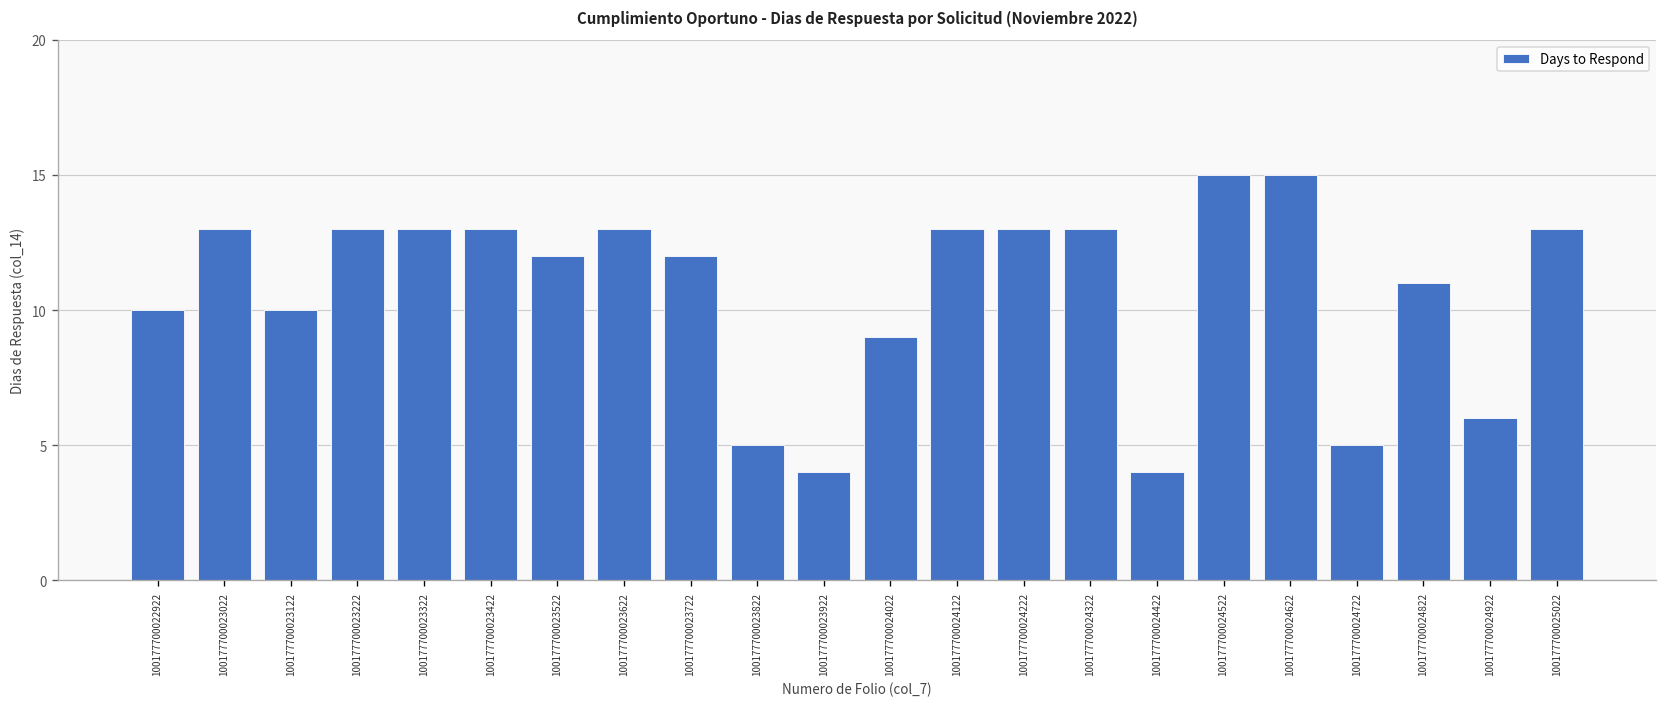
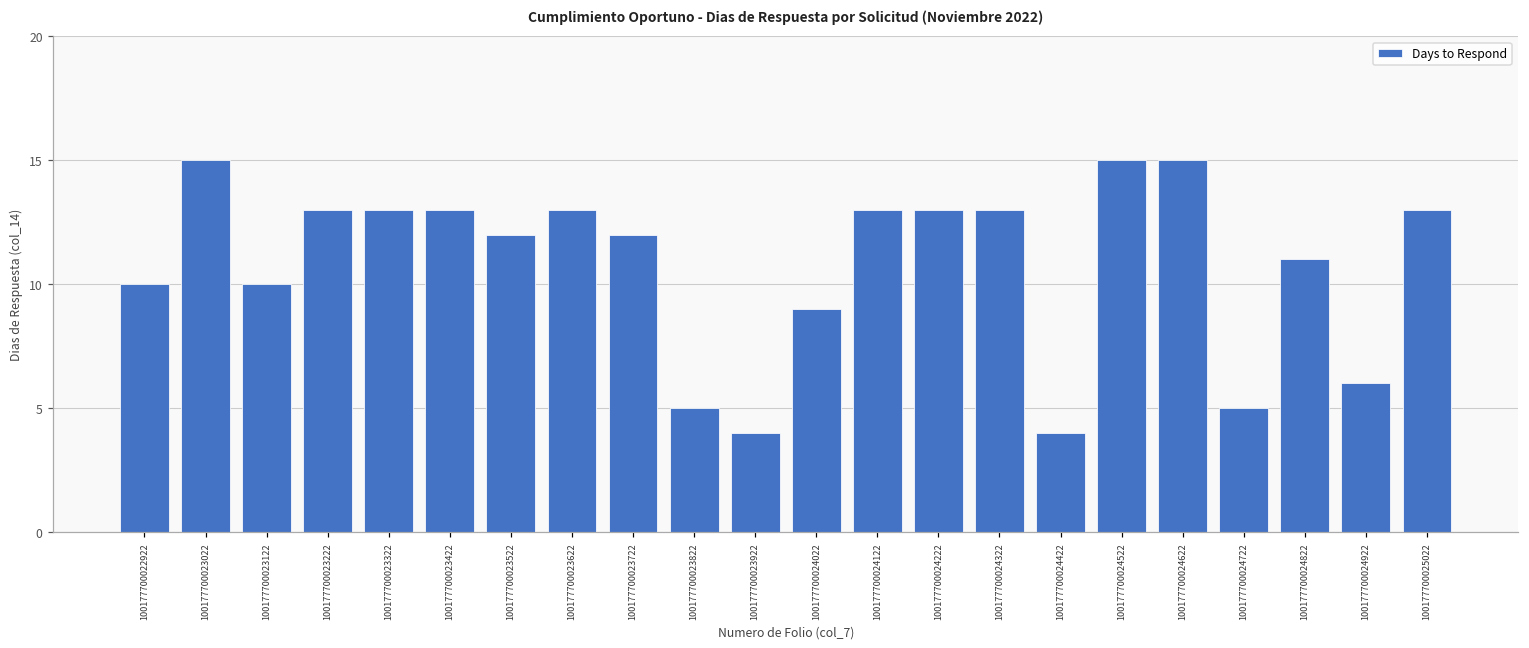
100177700023022: 13 -> 15
